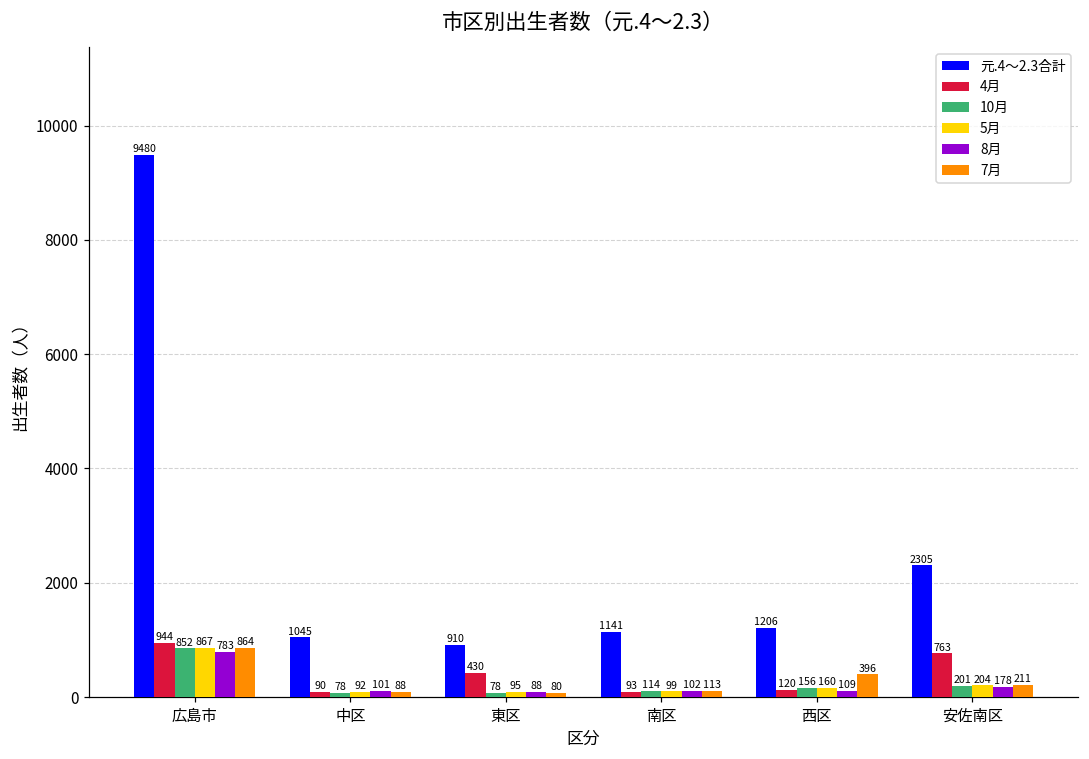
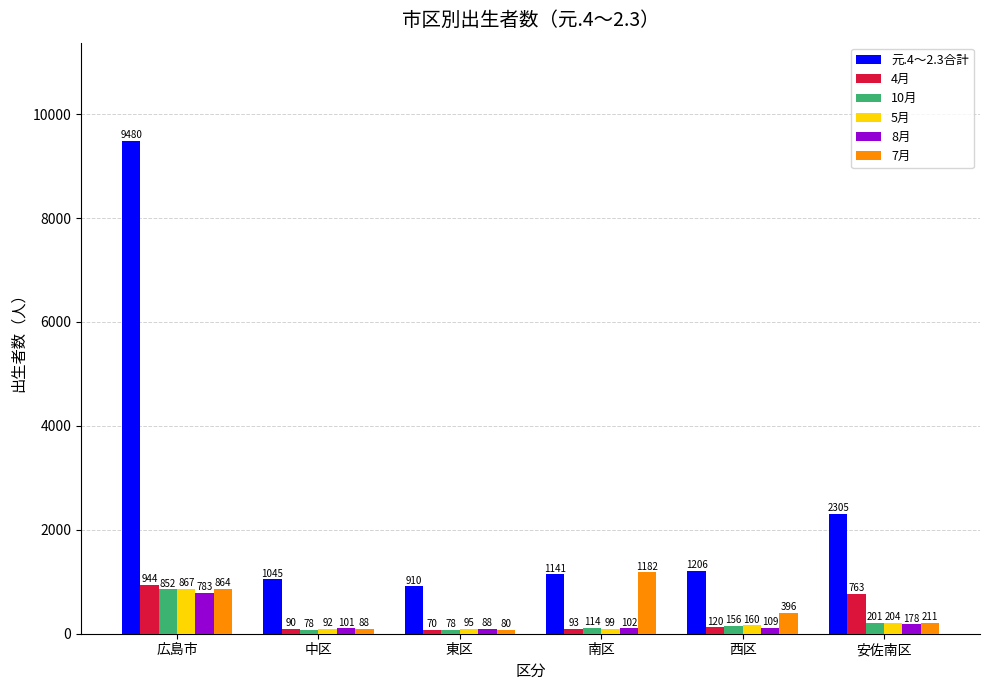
4月, 東区: 430 -> 70
7月, 南区: 113 -> 1182
